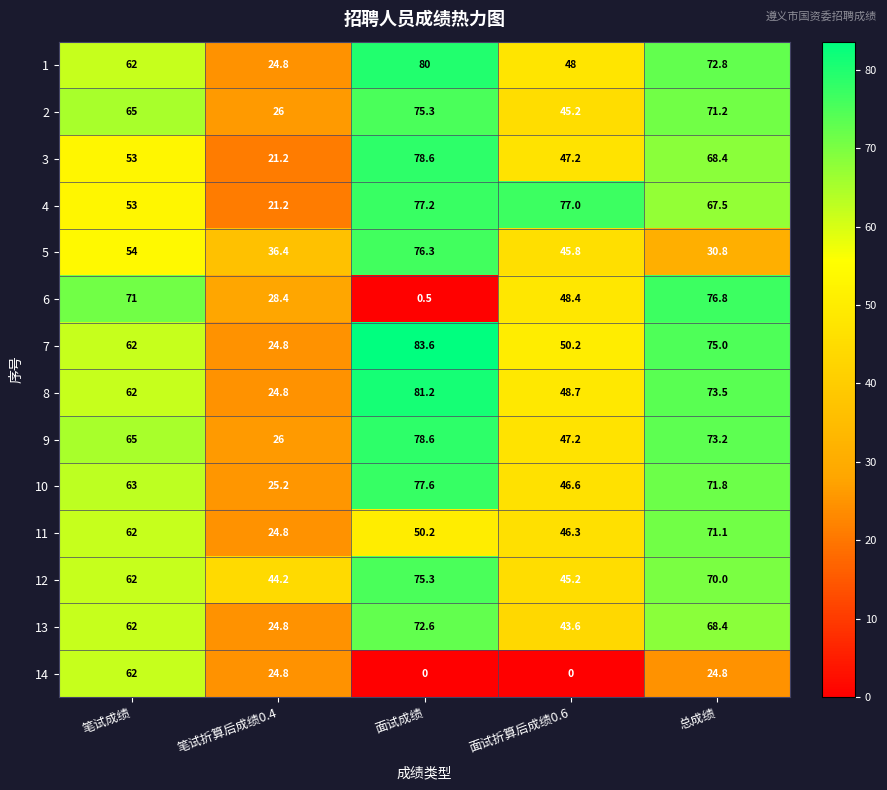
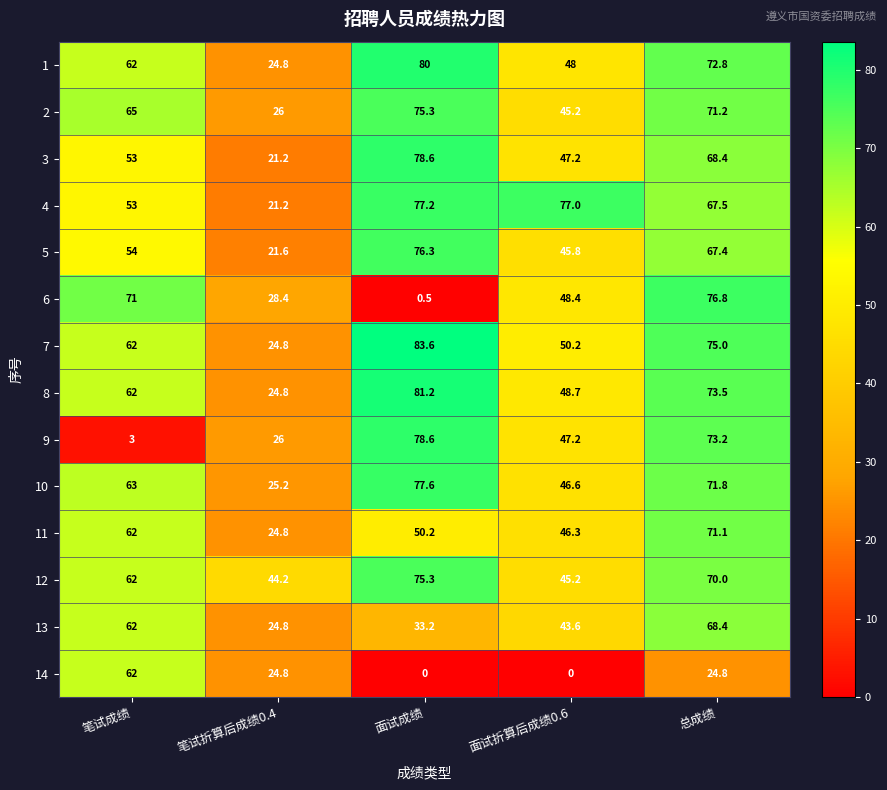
5, 笔试折算后成绩0.4: 36.4 -> 21.6
5, 总成绩: 30.8 -> 67.4
9, 笔试成绩: 65 -> 3
13, 面试成绩: 72.6 -> 33.2
